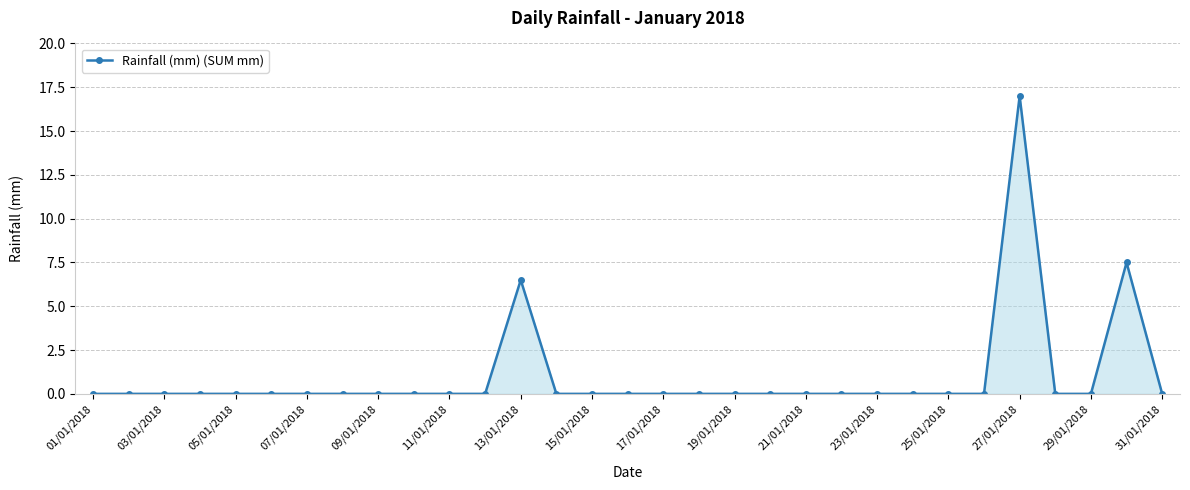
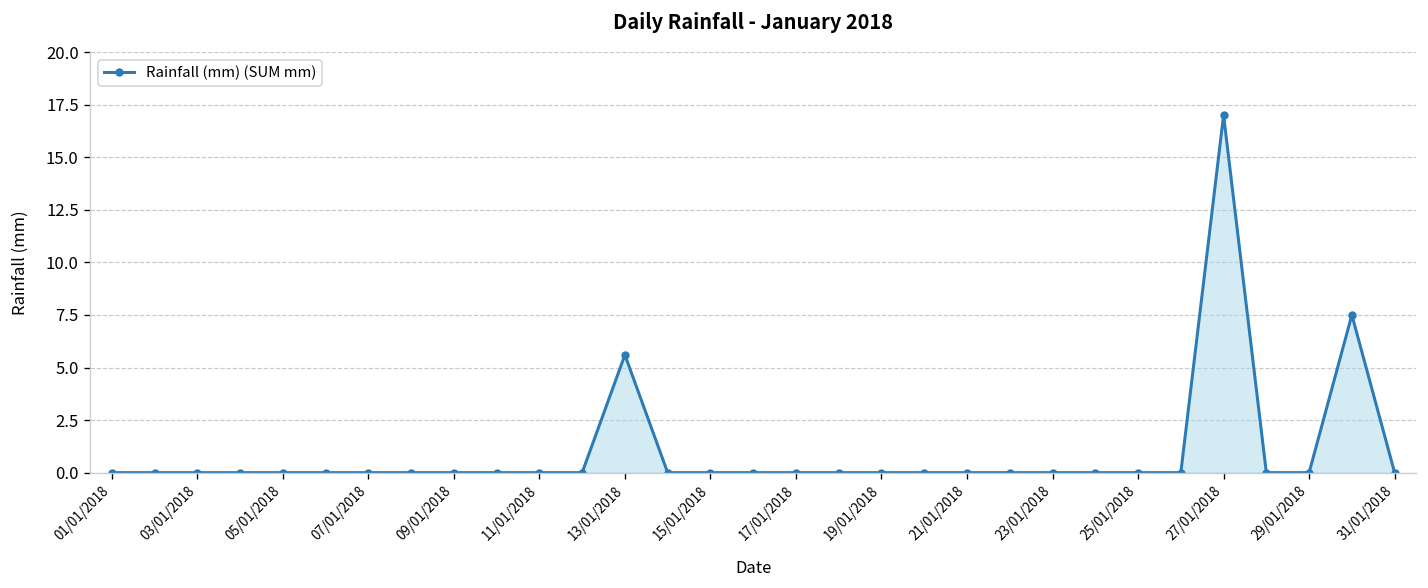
13/01/2018: 6.5 -> 5.6
